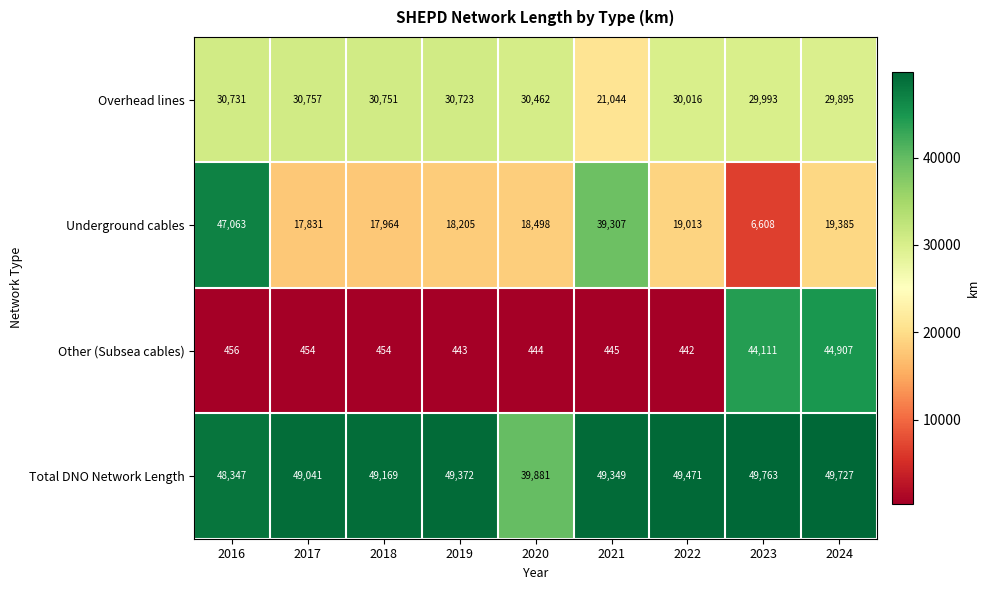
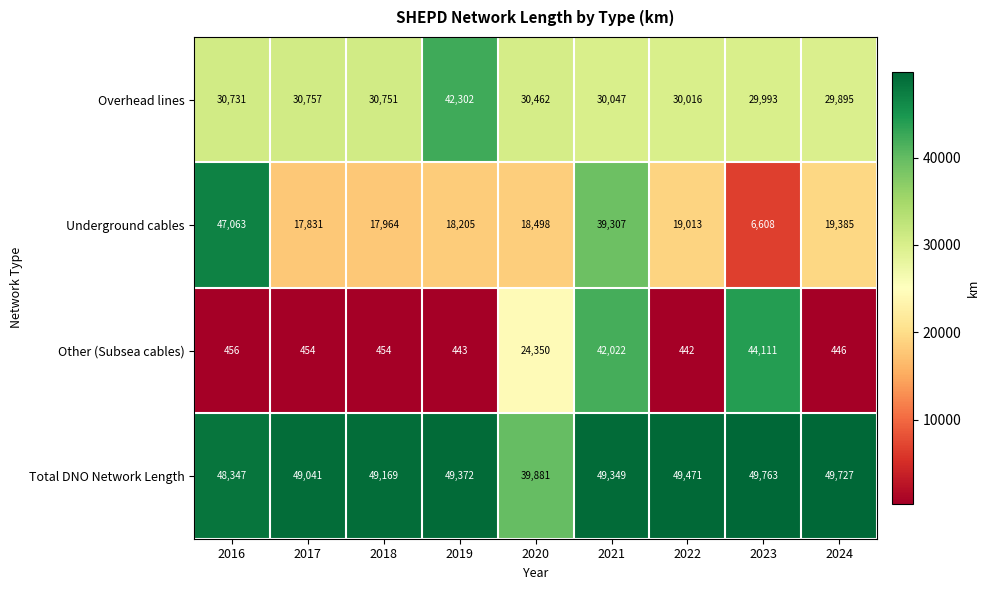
Overhead lines, 2019: 30,723 -> 42,302
Overhead lines, 2021: 21,044 -> 30,047
Other (Subsea cables), 2020: 444 -> 24,350
Other (Subsea cables), 2021: 445 -> 42,022
Other (Subsea cables), 2024: 44,907 -> 446
